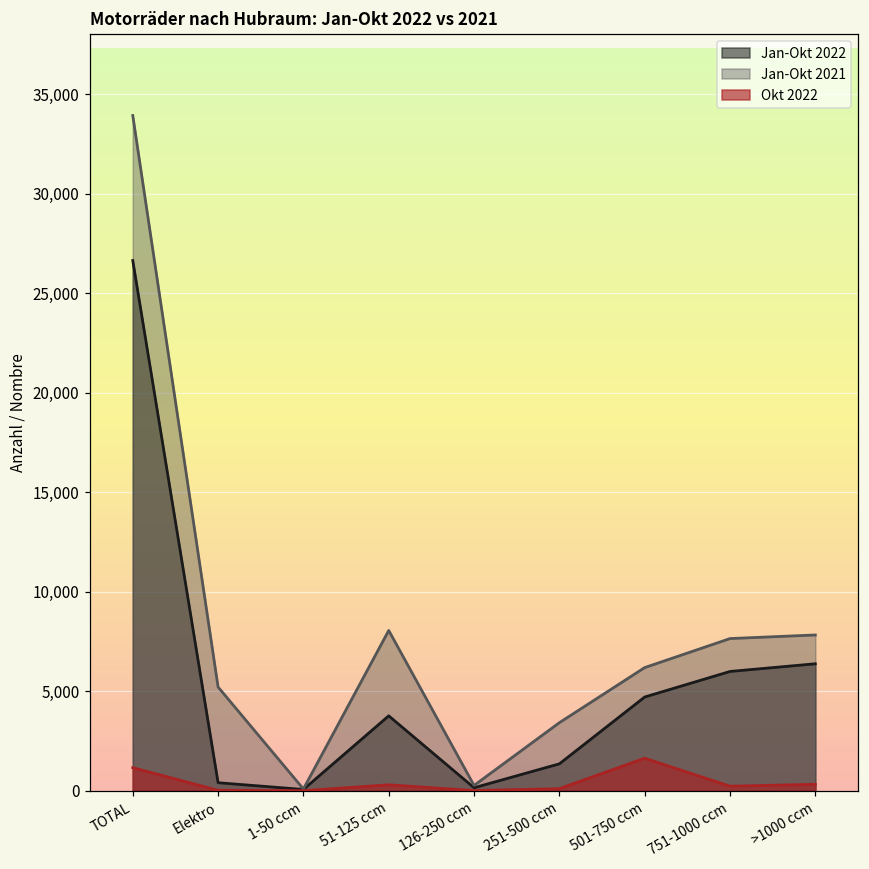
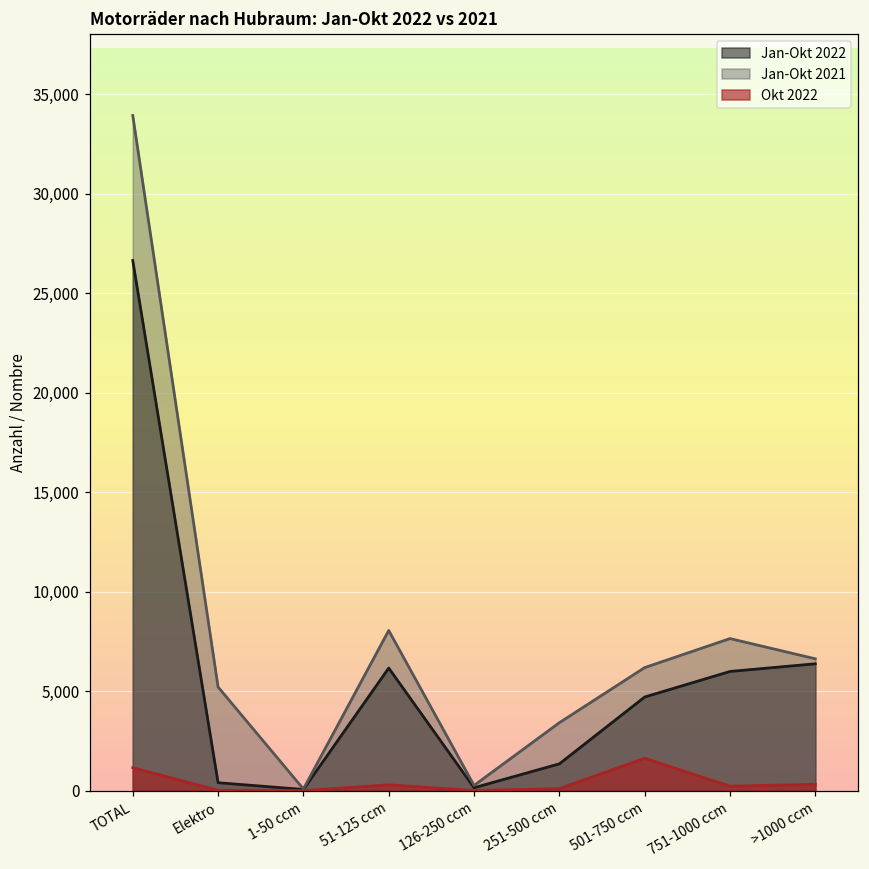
Jan-Okt 2022, 51-125 ccm: 3,800 -> 6,200
Jan-Okt 2021, >1000 ccm: 7,800 -> 6,600
